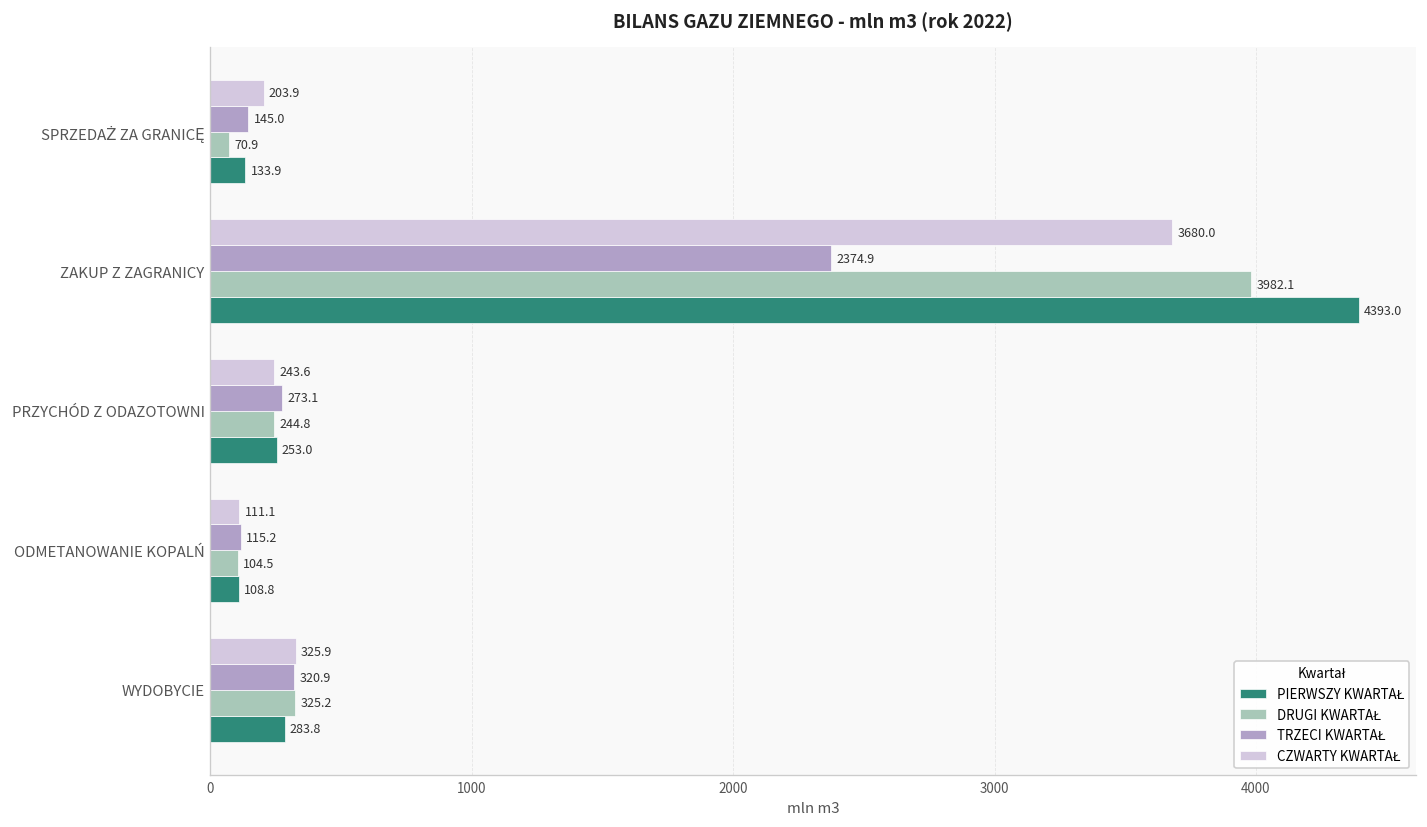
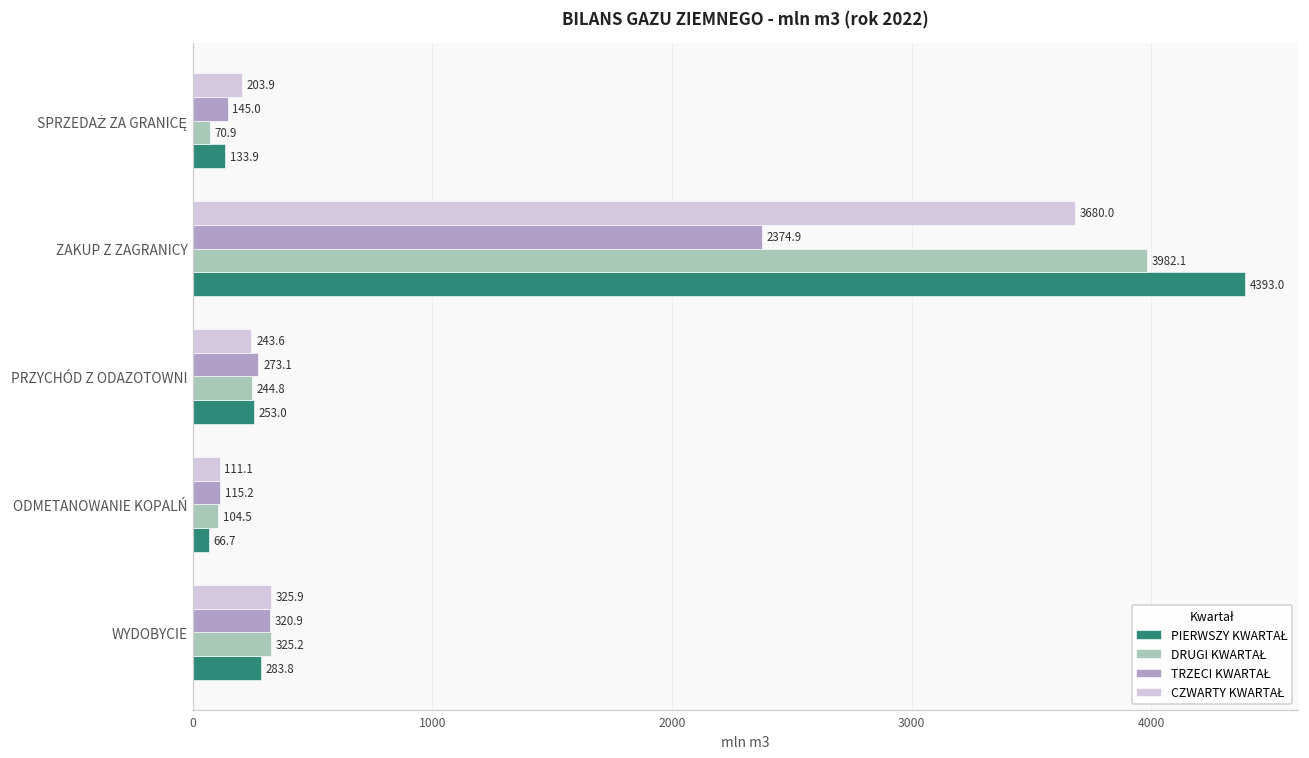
PIERWSZY KWARTAŁ, ODMETANOWANIE KOPALŃ: 108.8 -> 66.7
